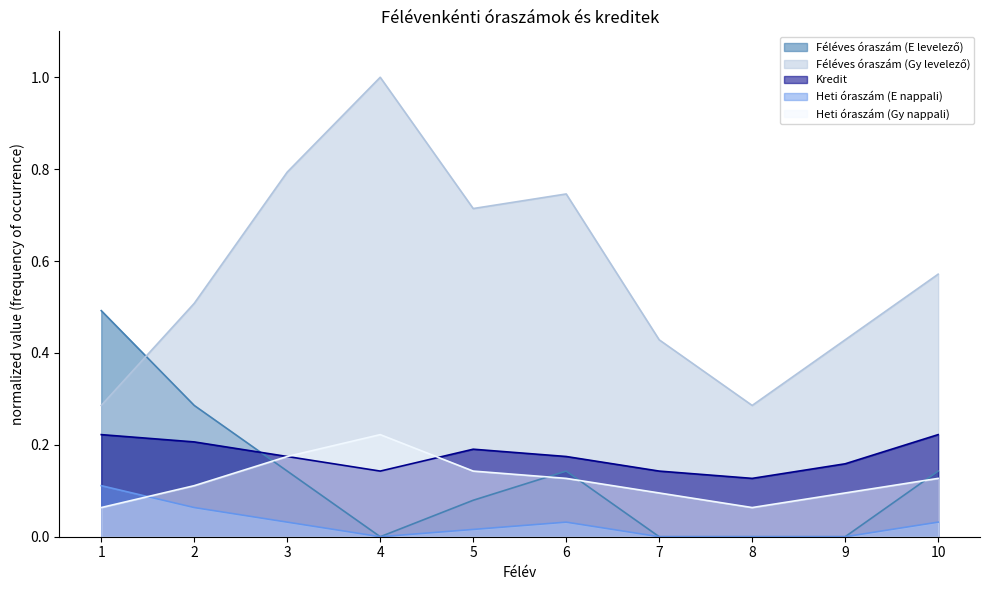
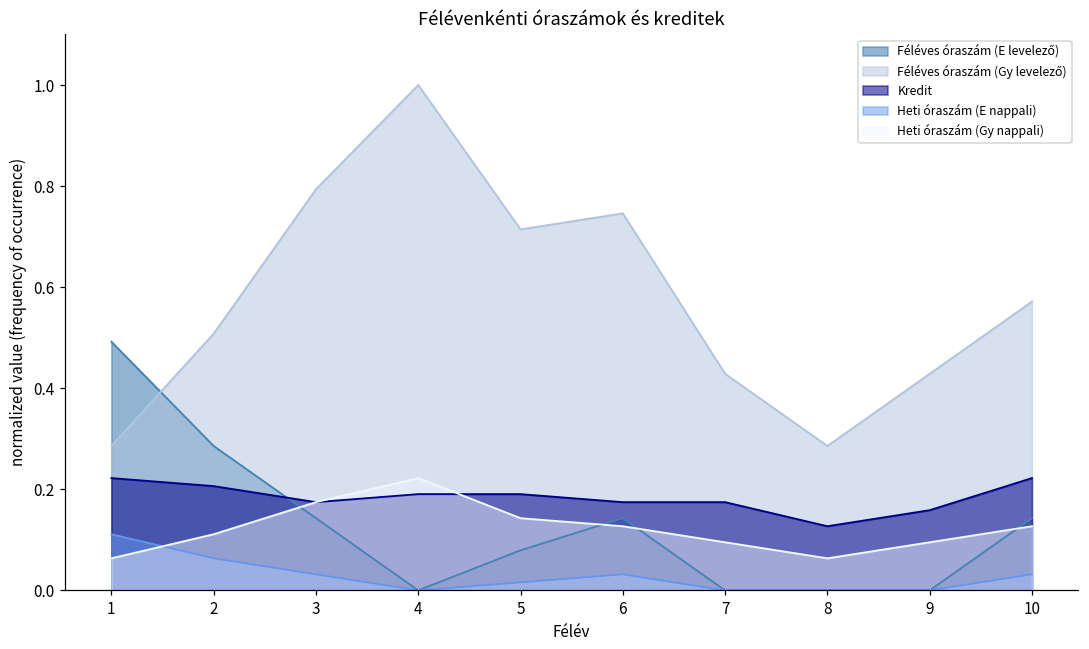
Kredit, 4: 0.14 -> 0.19
Kredit, 7: 0.14 -> 0.17
